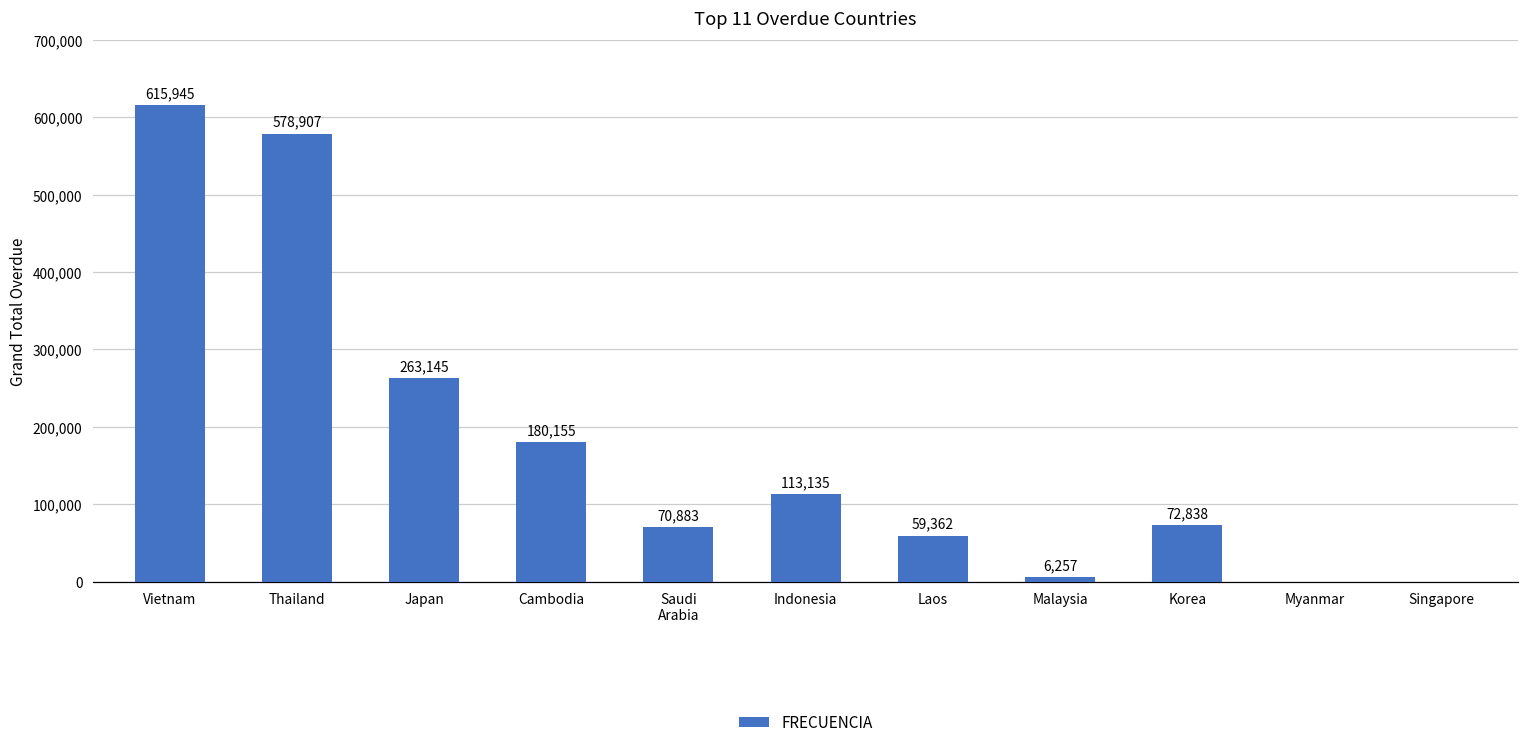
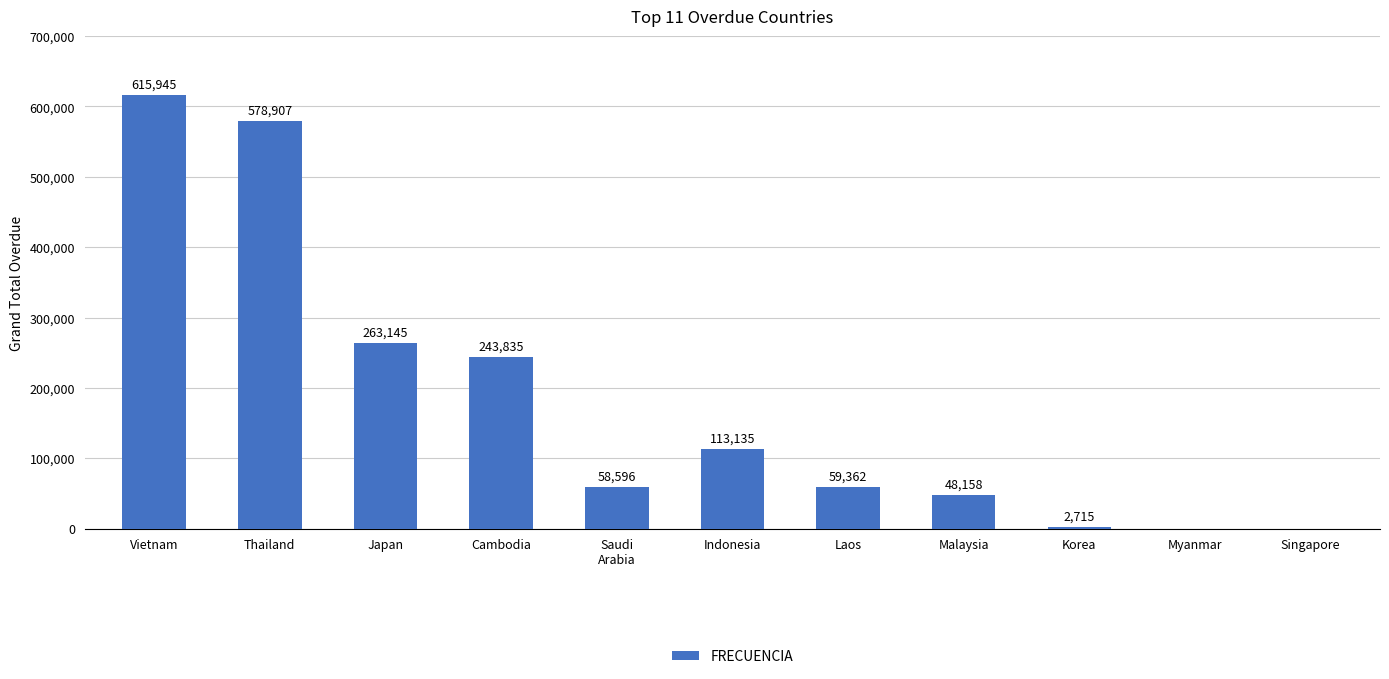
Cambodia: 180,155 -> 243,835
Saudi Arabia: 70,883 -> 58,596
Malaysia: 6,257 -> 48,158
Korea: 72,838 -> 2,715
